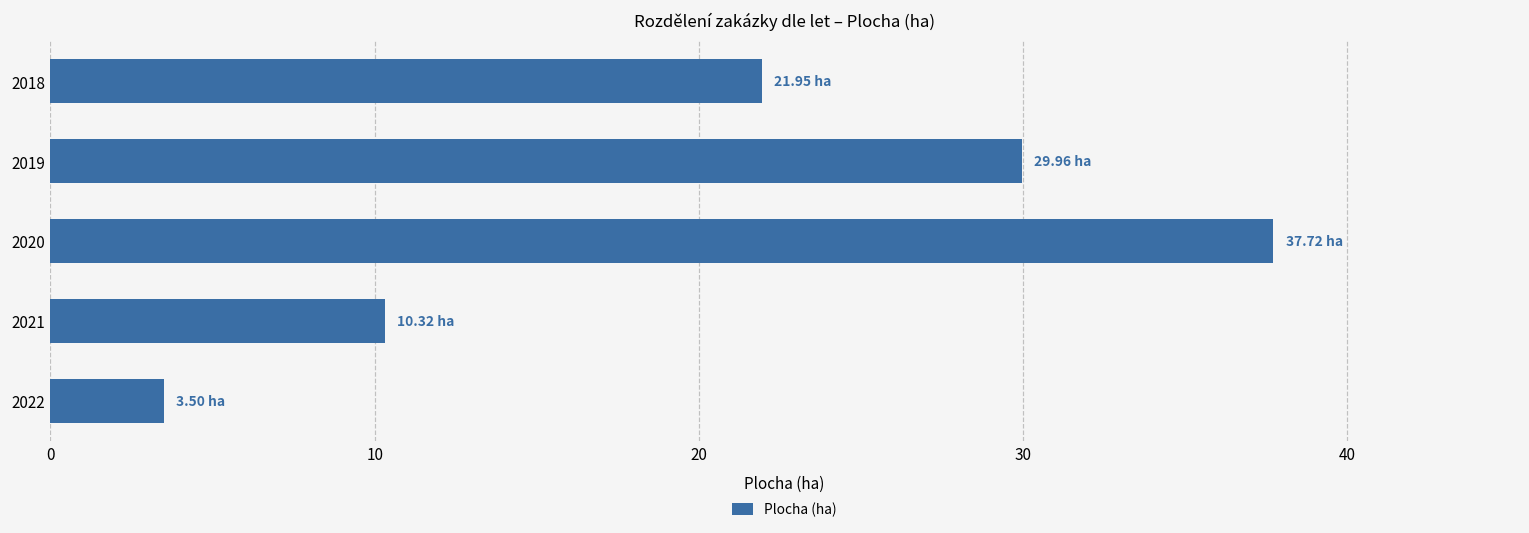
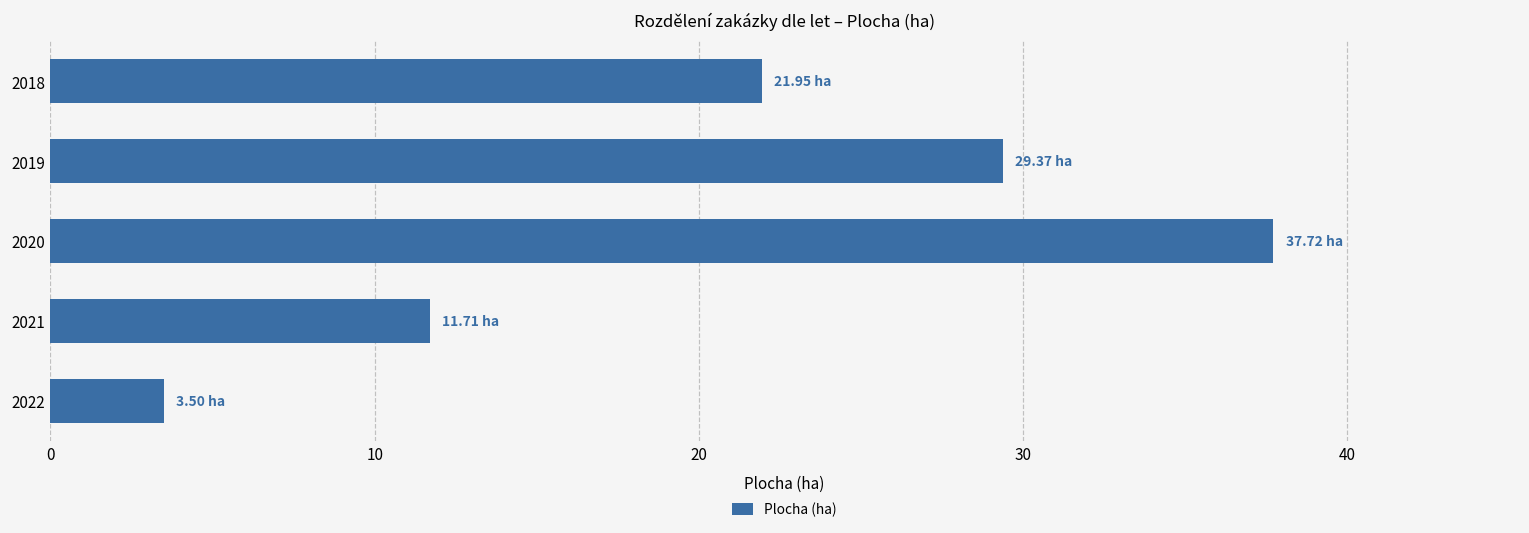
2019: 29.96 -> 29.37
2021: 10.32 -> 11.71
